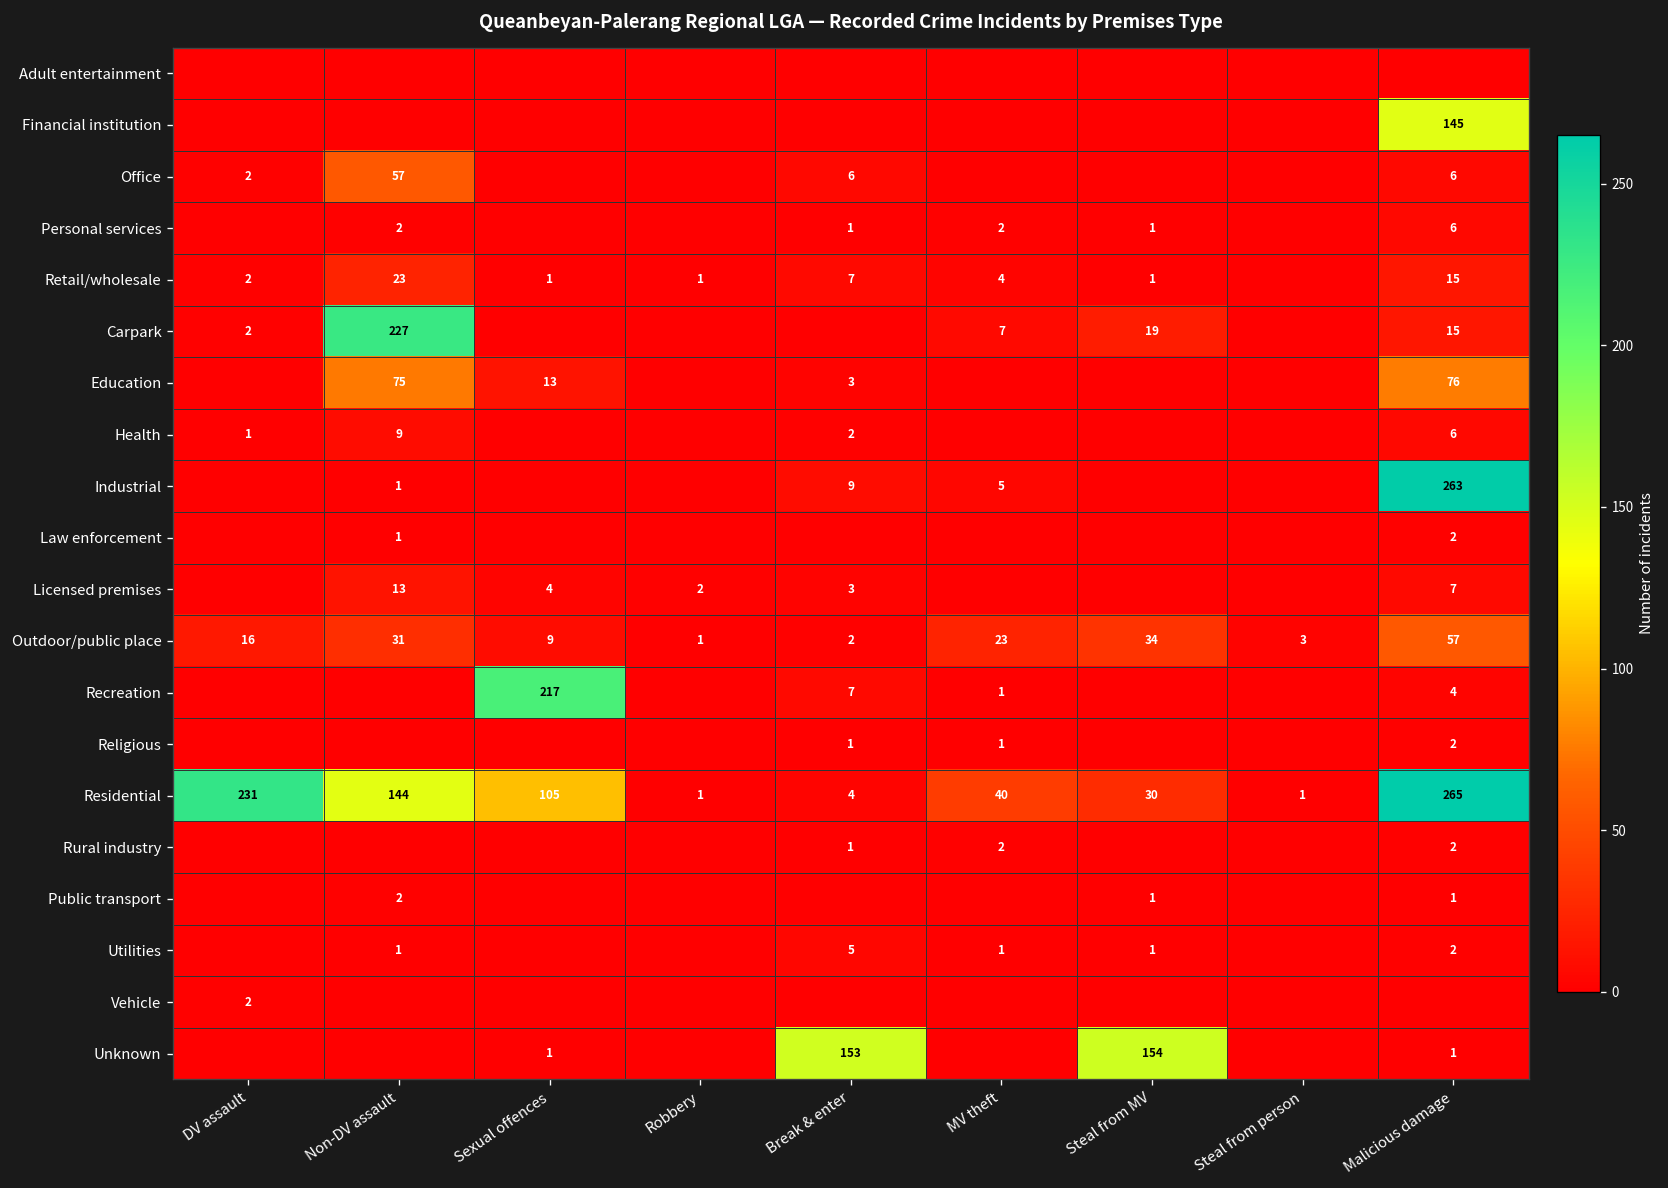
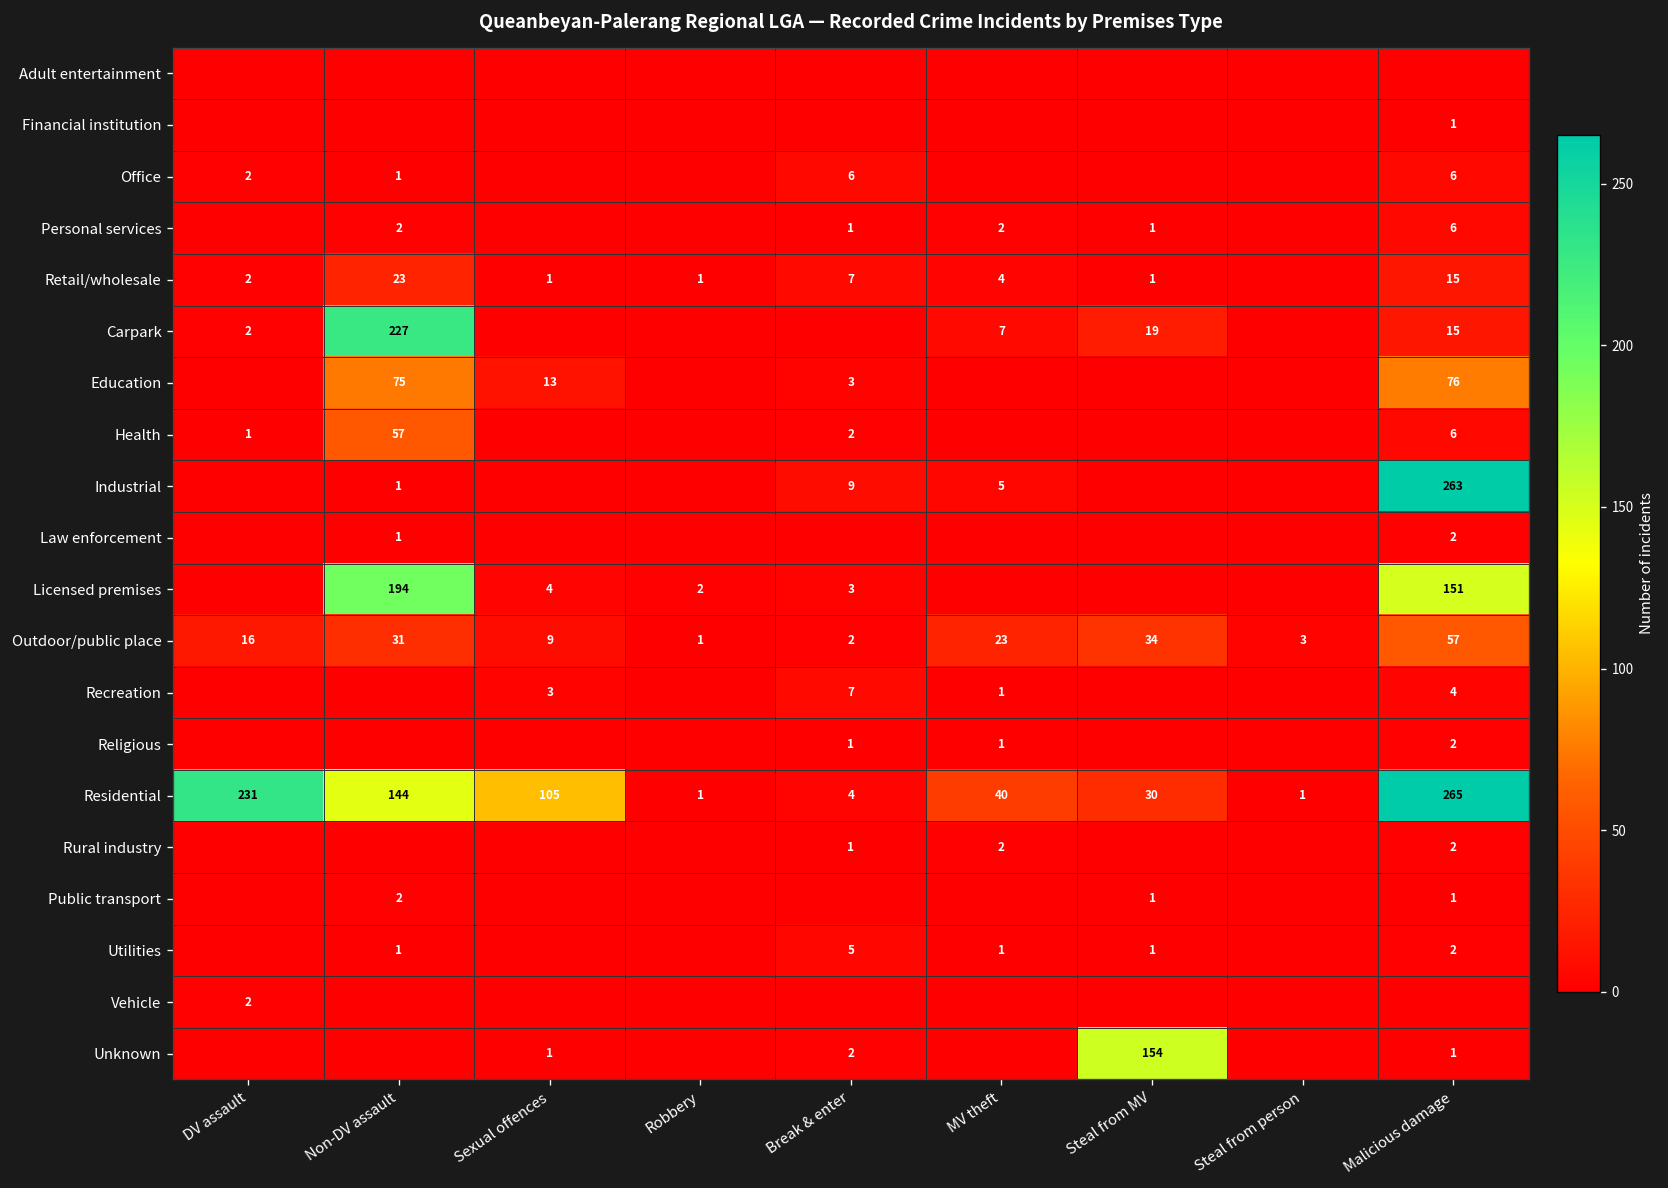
Financial institution, Malicious damage: 145 -> 1
Office, Non-DV assault: 57 -> 1
Health, Non-DV assault: 9 -> 57
Licensed premises, Non-DV assault: 13 -> 194
Licensed premises, Malicious damage: 7 -> 151
Recreation, Sexual offences: 217 -> 3
Unknown, Break & enter: 153 -> 2
